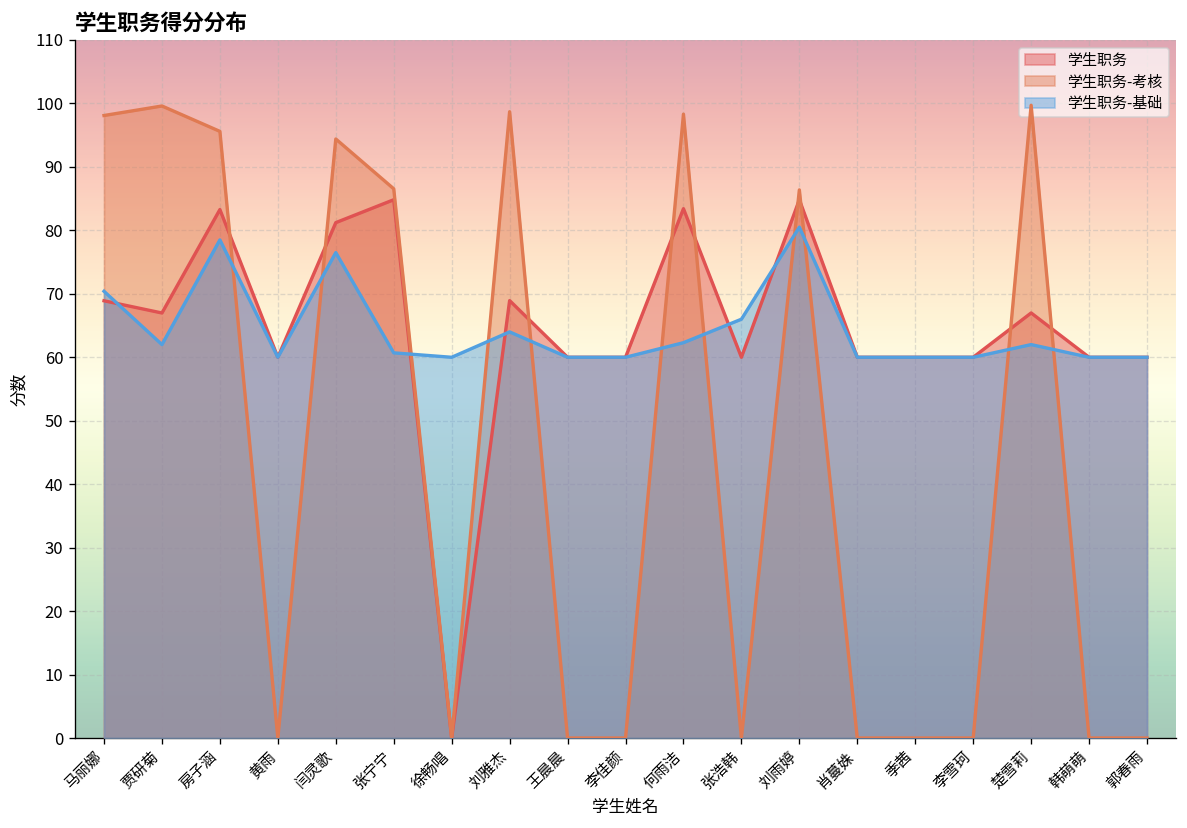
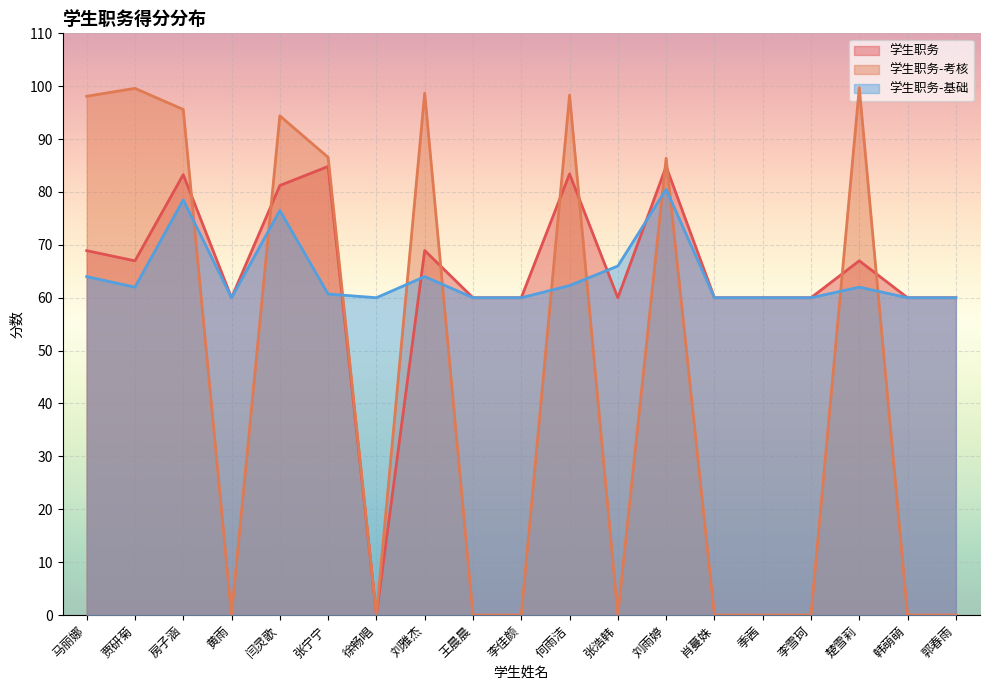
学生职务-基础, 马丽娜: 70 -> 64
